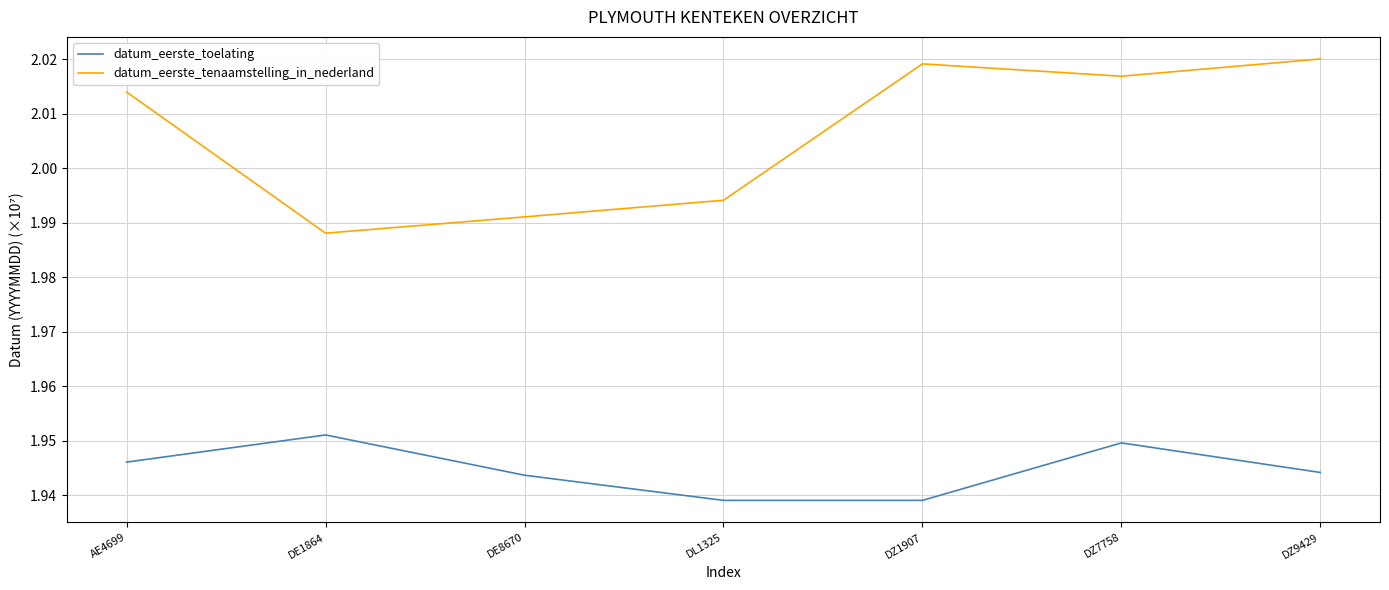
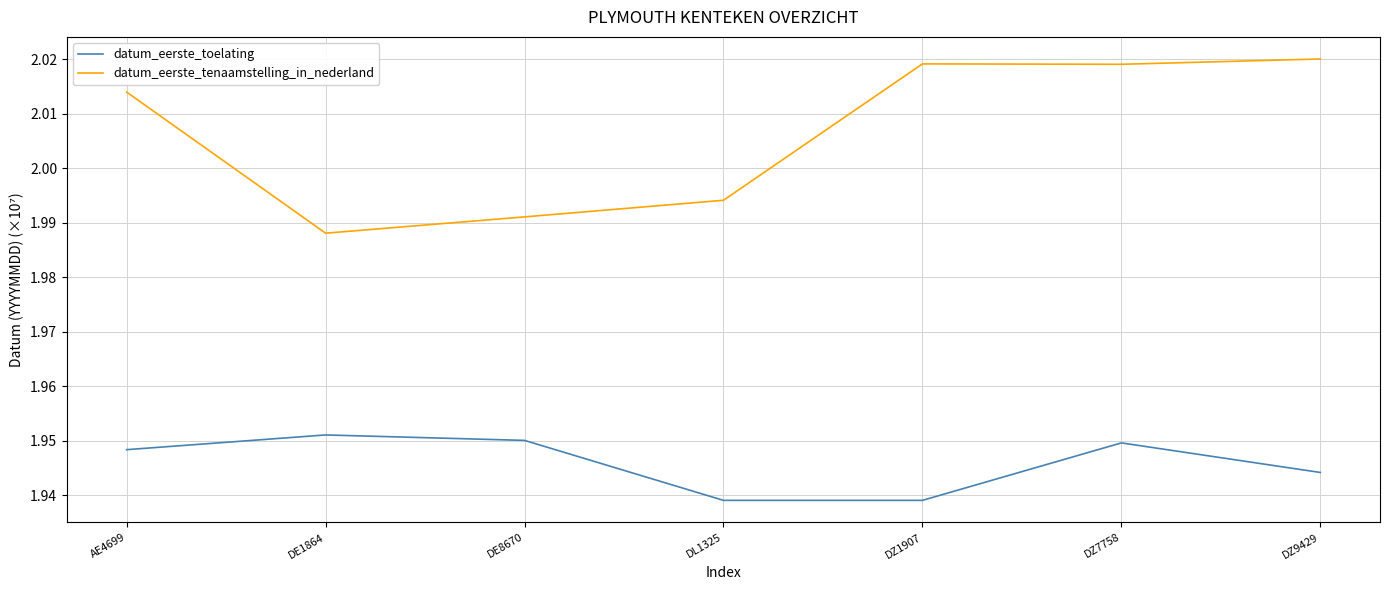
datum_eerste_toelating, AE4699: 1.946 -> 1.948
datum_eerste_toelating, DE8670: 1.944 -> 1.950
datum_eerste_tenaamstelling_in_nederland, DZ7758: 2.017 -> 2.019
